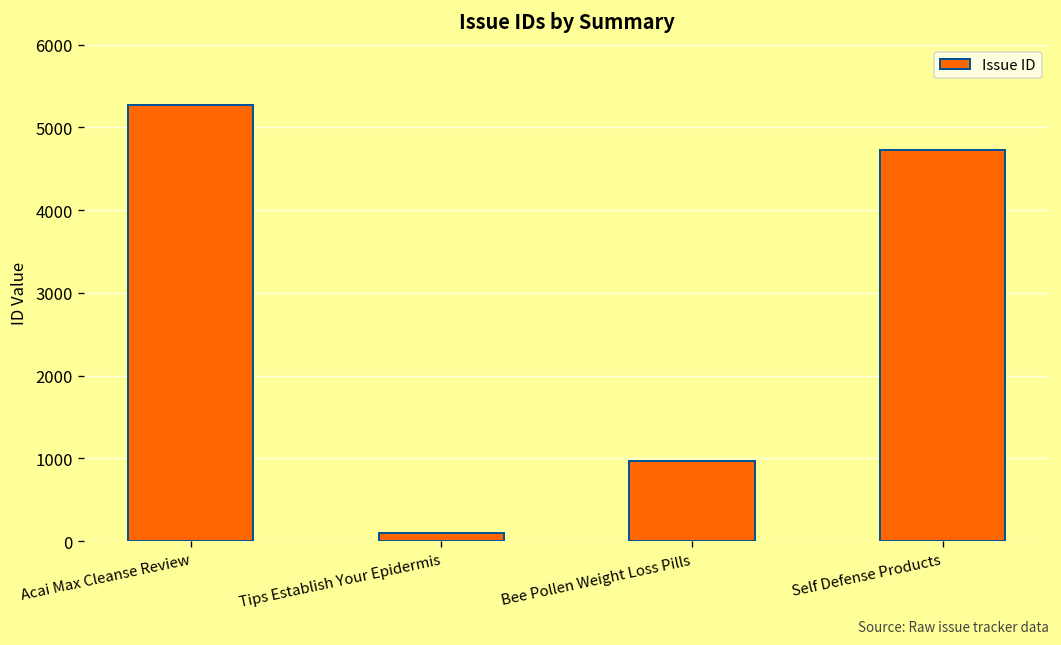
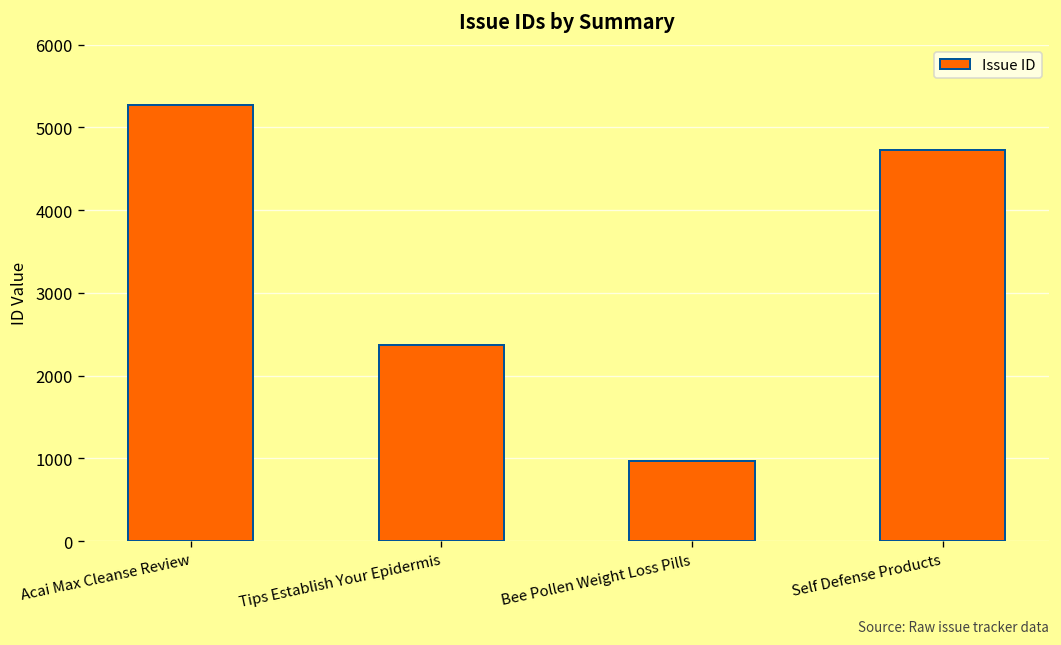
Tips Establish Your Epidermis: 100 -> 2400
